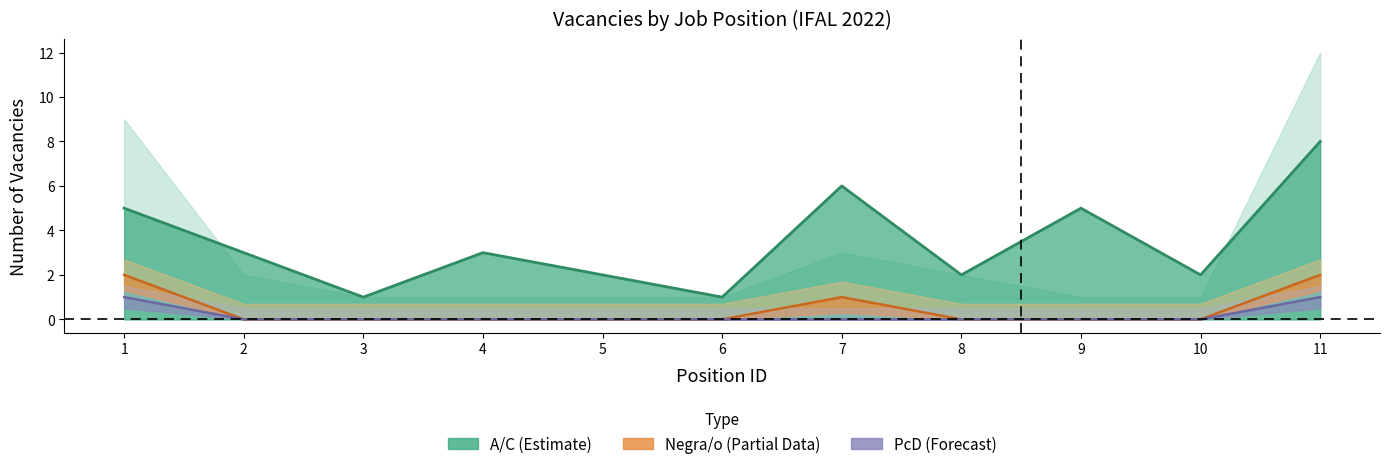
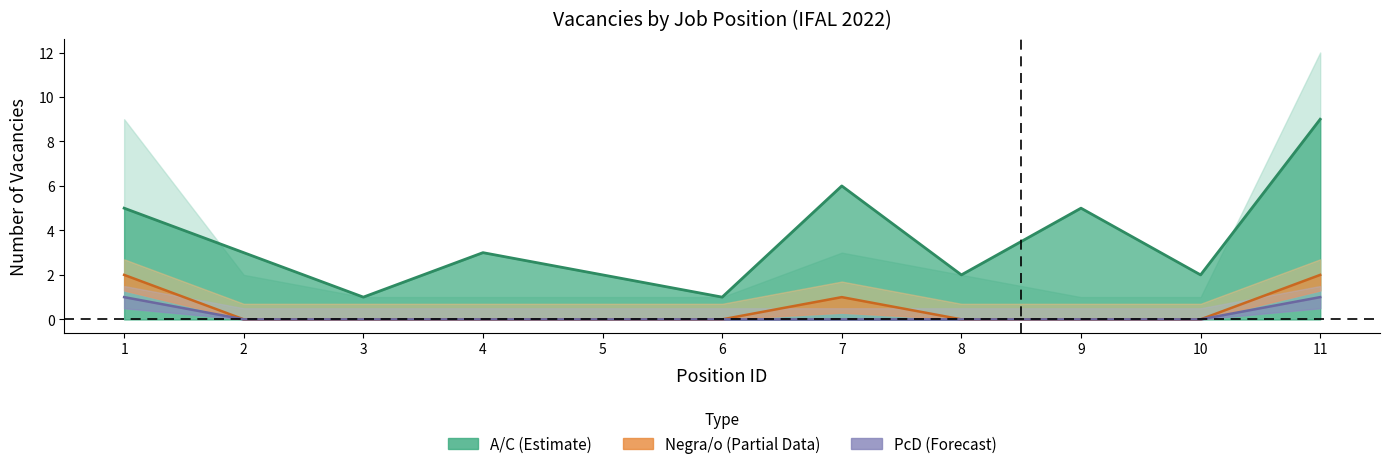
A/C (Estimate), 11: 8 -> 9
